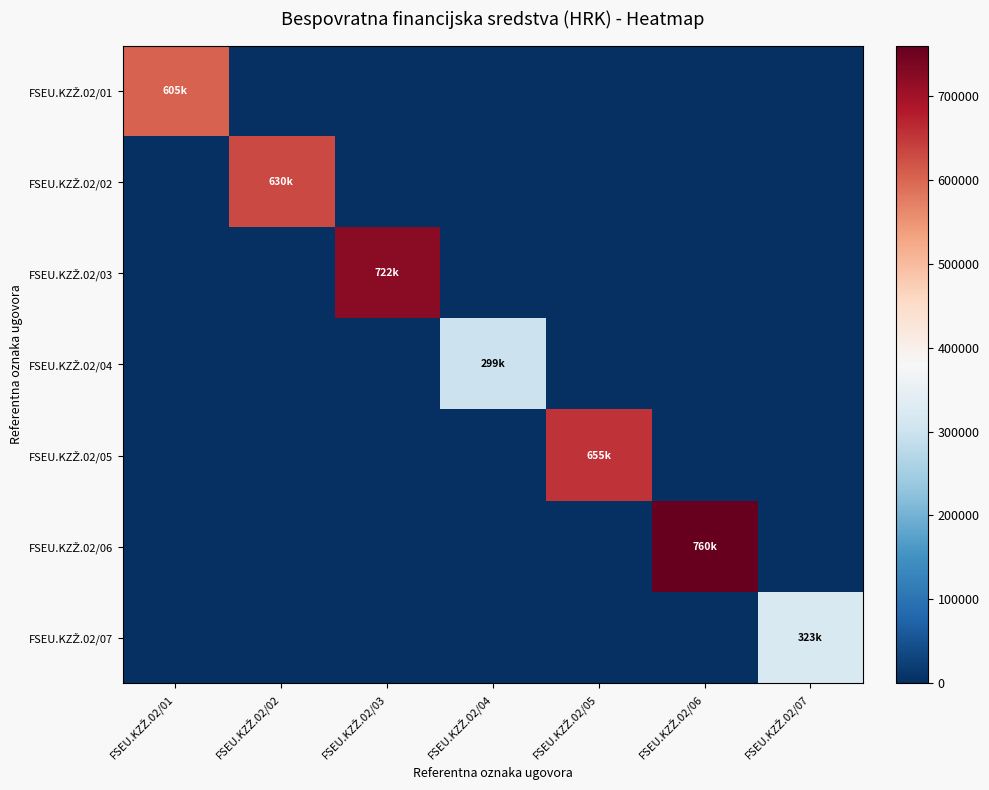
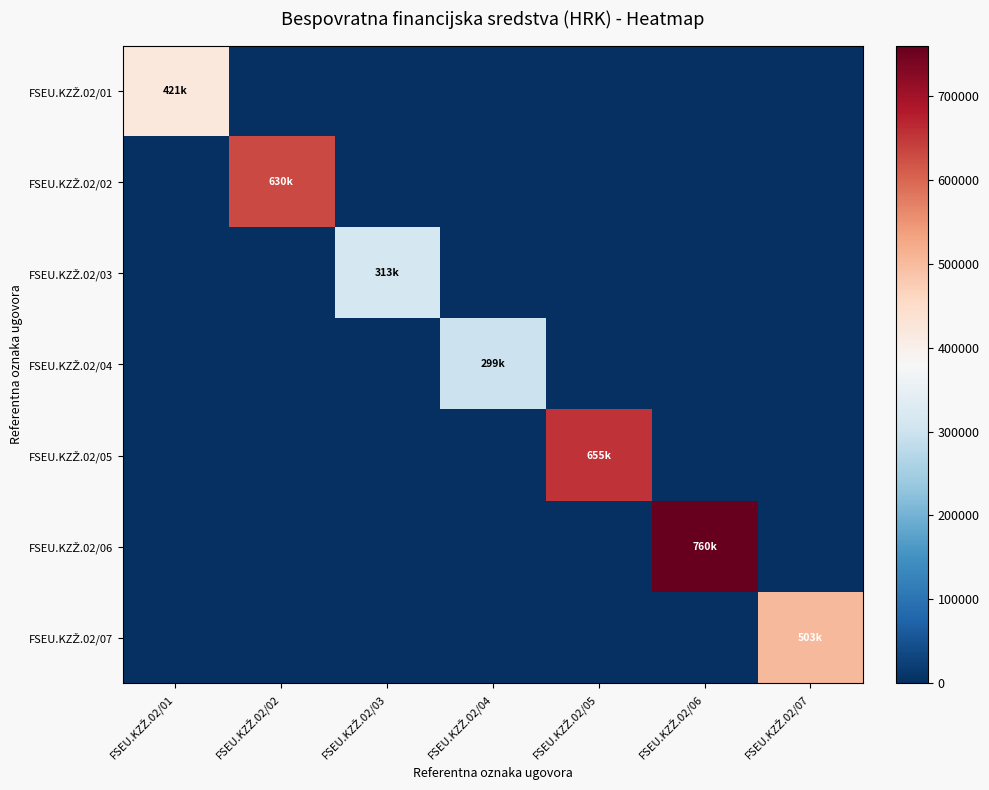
FSEU.KZŽ.02/01, FSEU.KZŽ.02/01: 605k -> 421k
FSEU.KZŽ.02/03, FSEU.KZŽ.02/03: 722k -> 313k
FSEU.KZŽ.02/07, FSEU.KZŽ.02/07: 323k -> 503k
